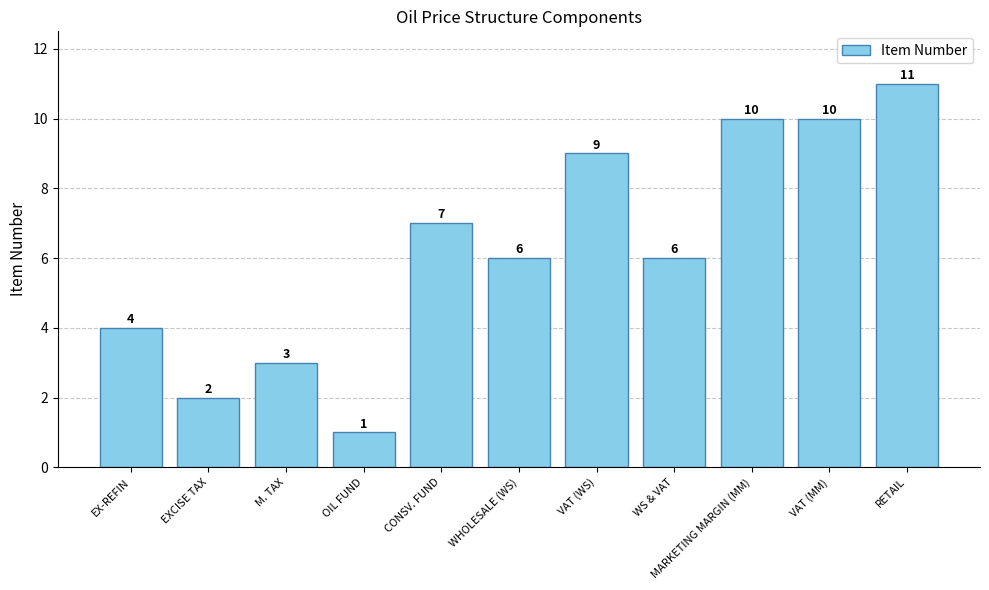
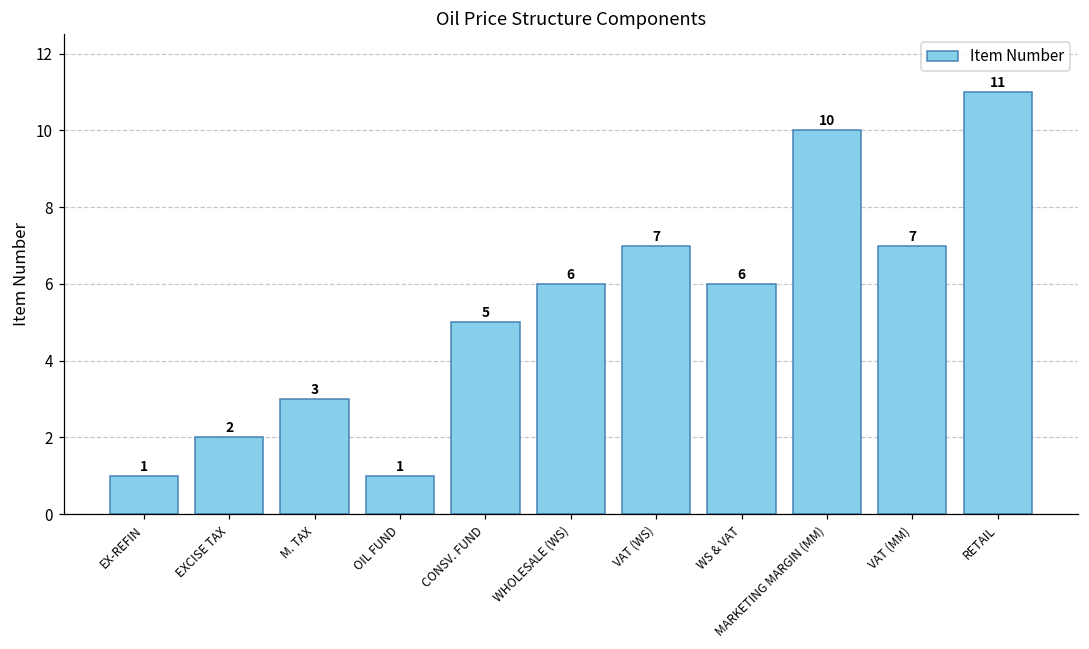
EX-REFIN: 4 -> 1
CONSV. FUND: 7 -> 5
VAT (WS): 9 -> 7
VAT (MM): 10 -> 7
